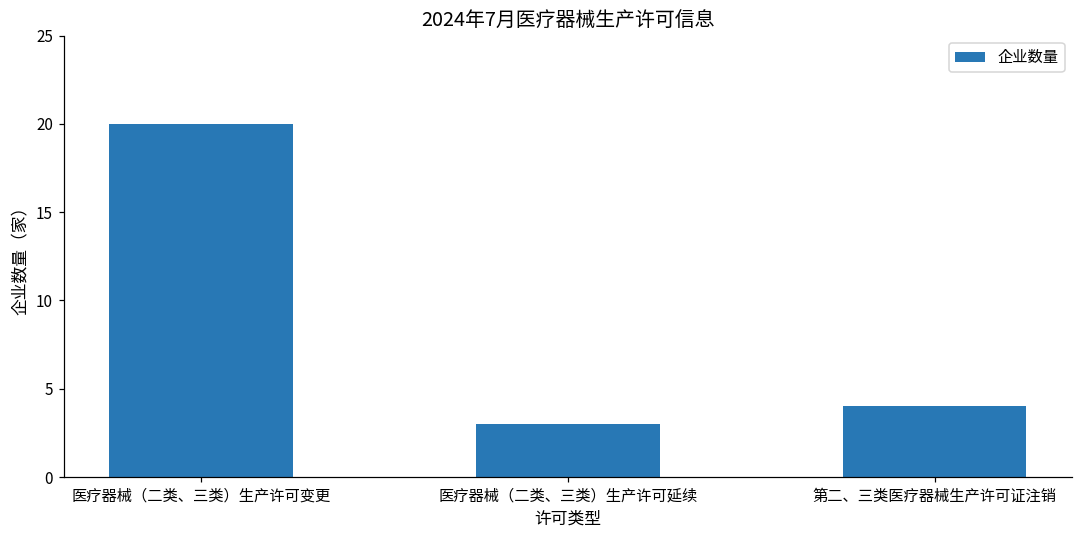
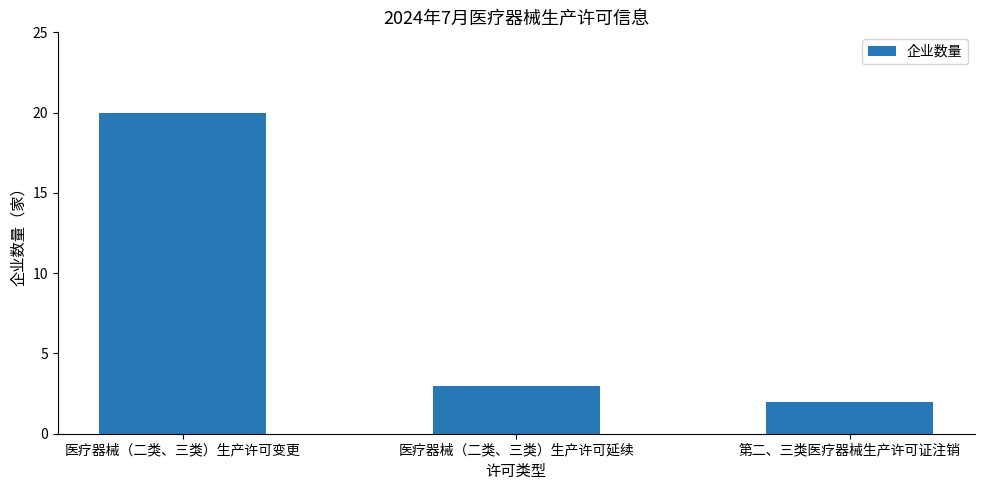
第二、三类医疗器械生产许可证注销: 4 -> 2
